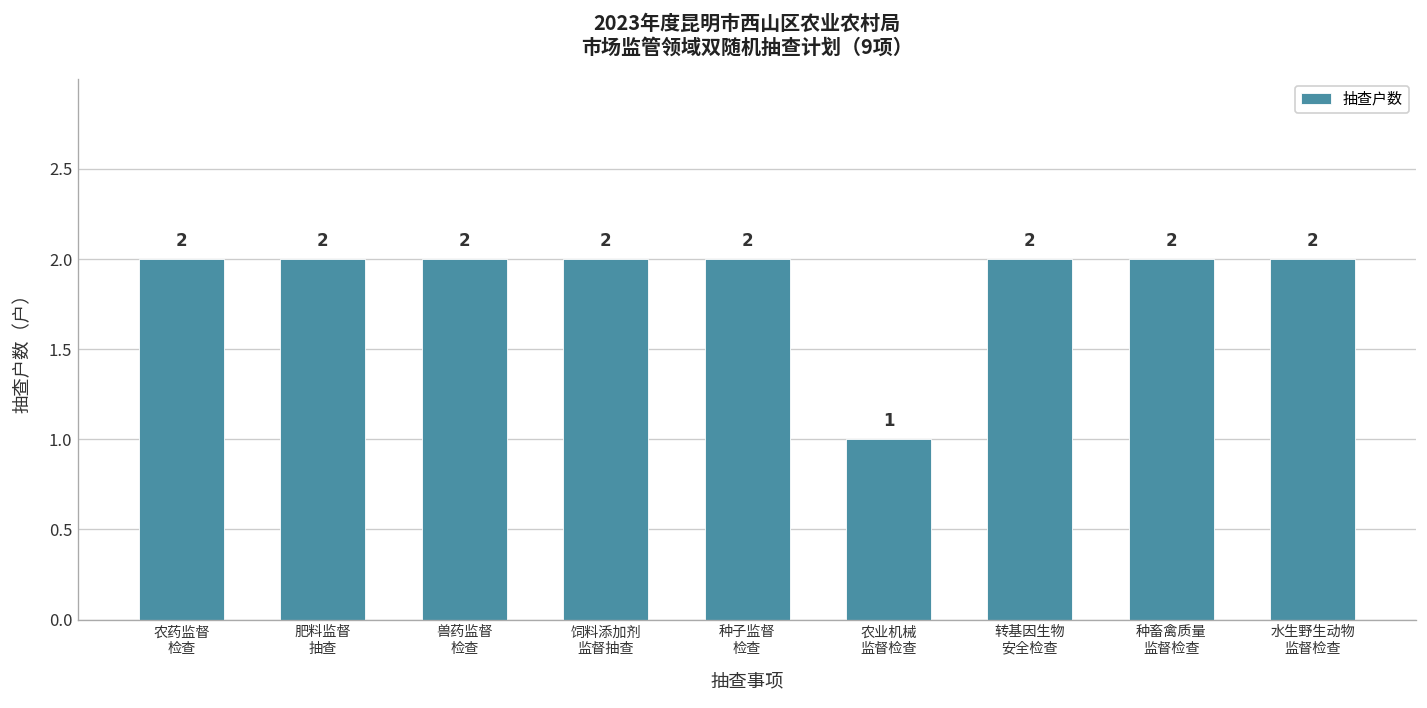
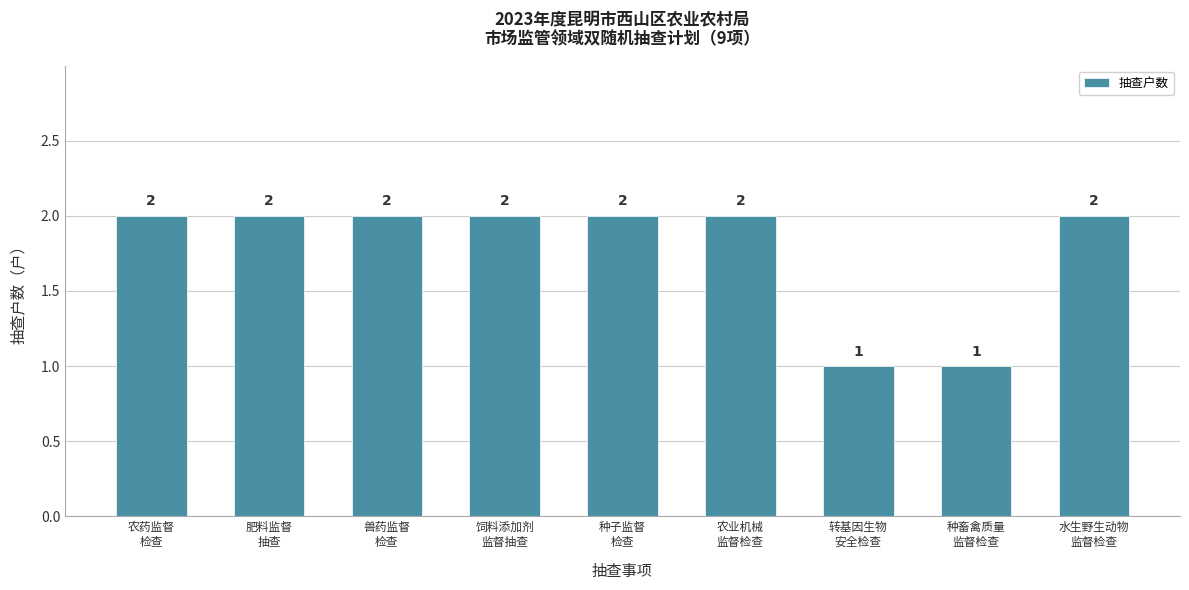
农业机械 监督检查: 1 -> 2
转基因生物 安全检查: 2 -> 1
种畜禽质量 监督检查: 2 -> 1
